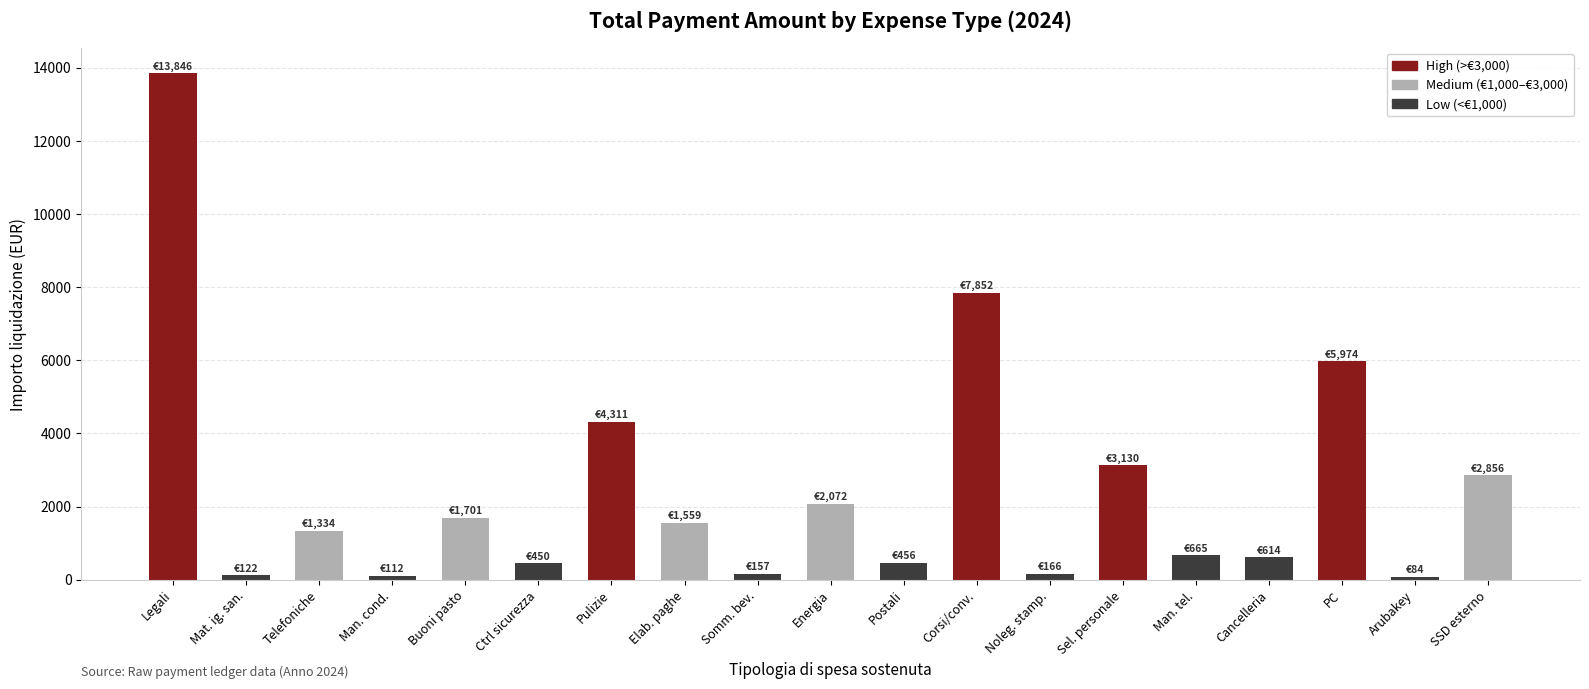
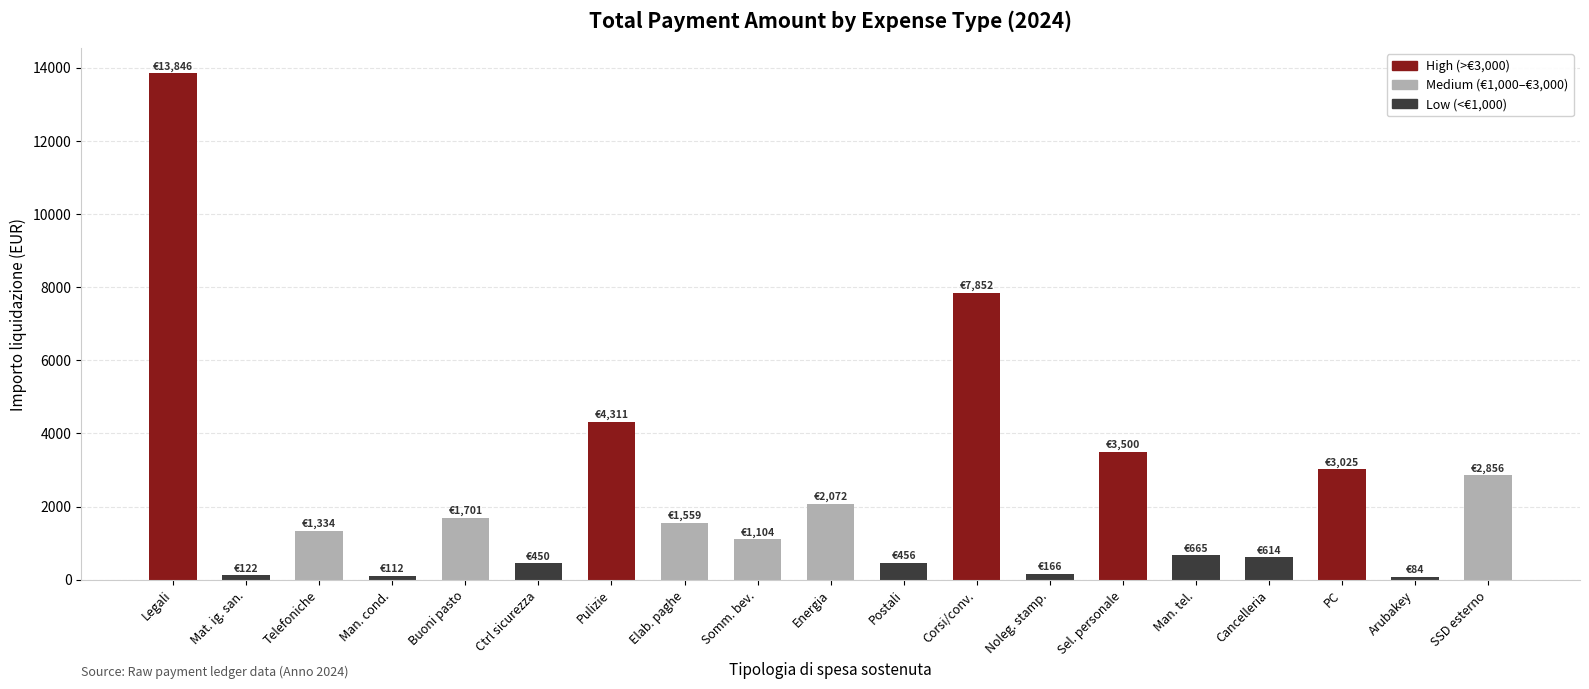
Somm. bev.: €157 -> €1,104
Sel. personale: €3,130 -> €3,500
PC: €5,974 -> €3,025
